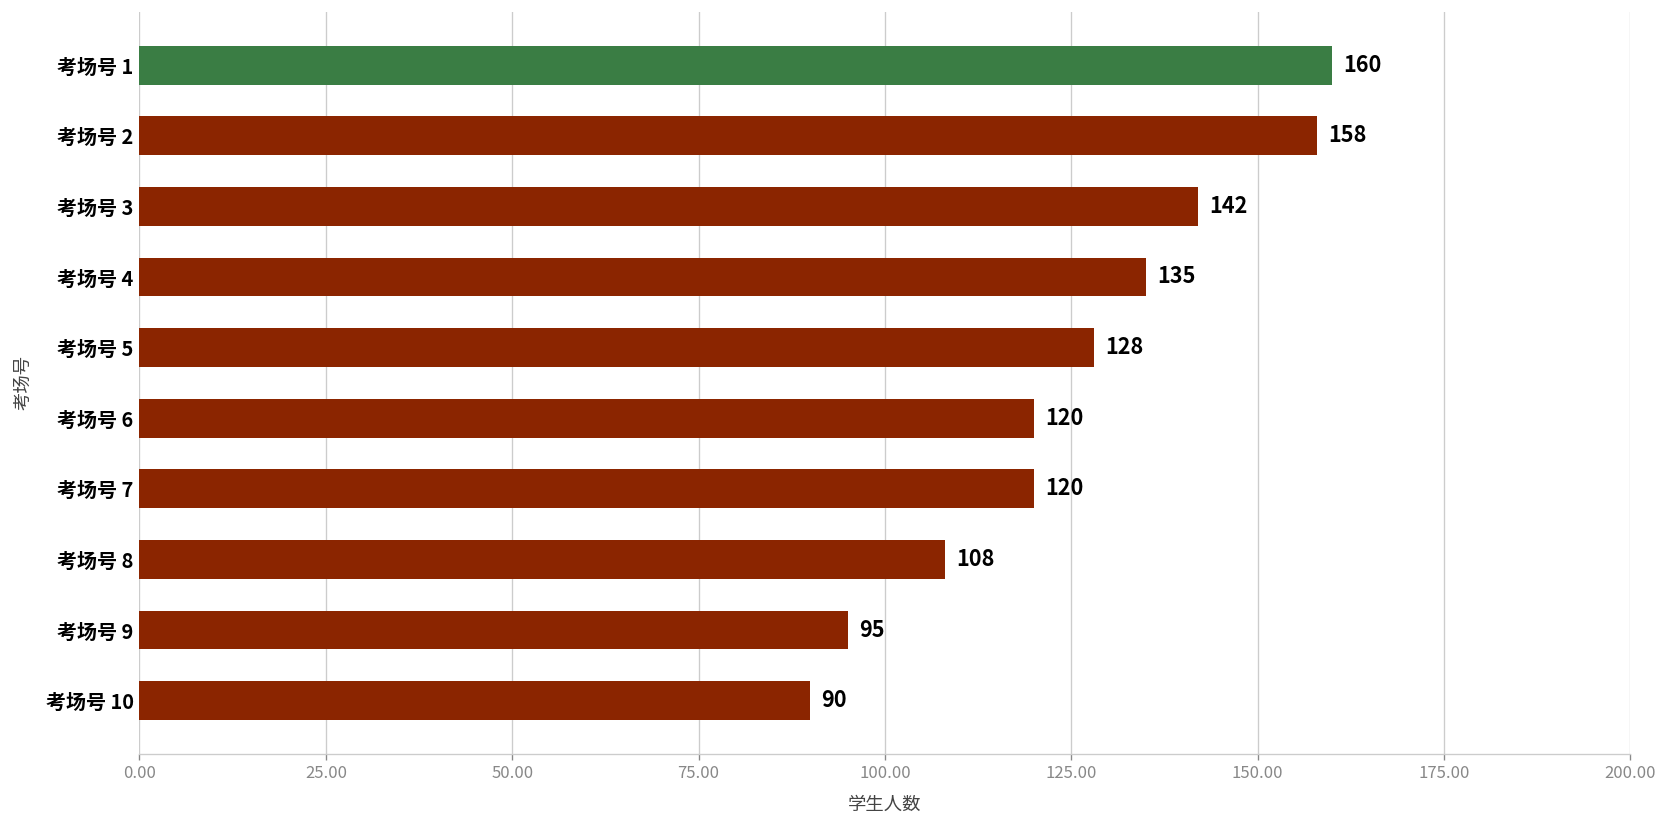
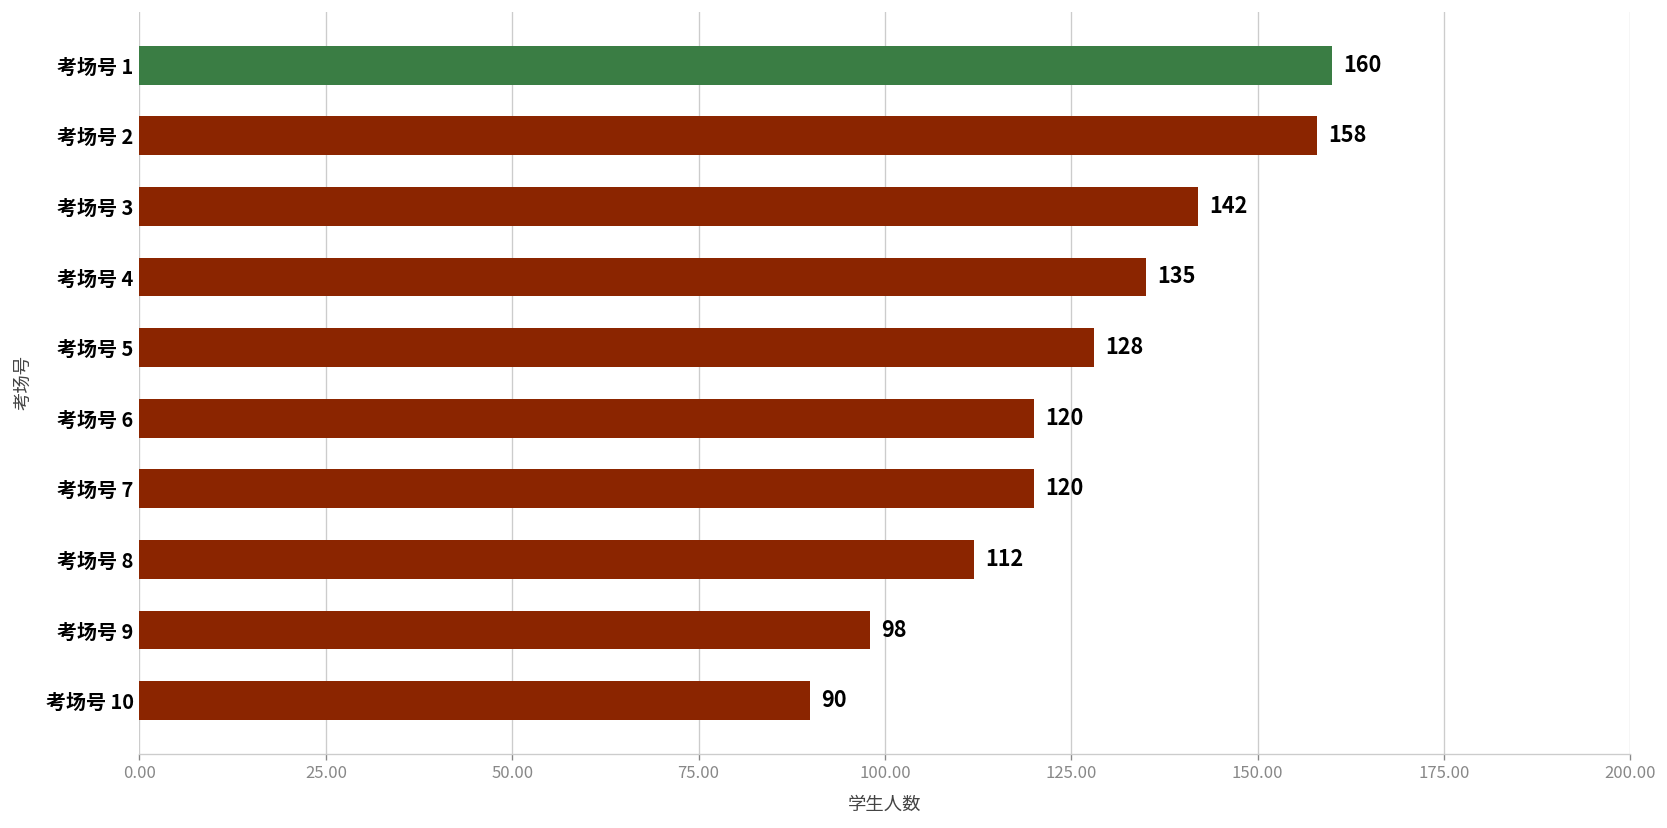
考场号 8: 108 -> 112
考场号 9: 95 -> 98
